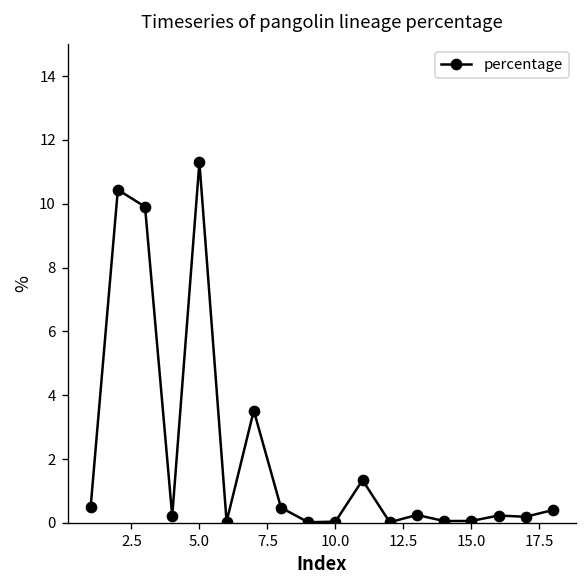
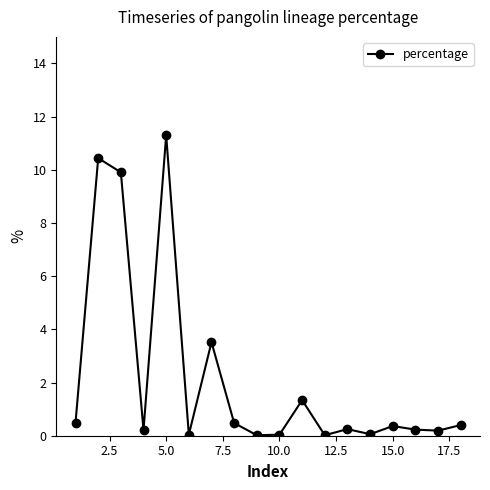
15.0: 0.1 -> 0.4
